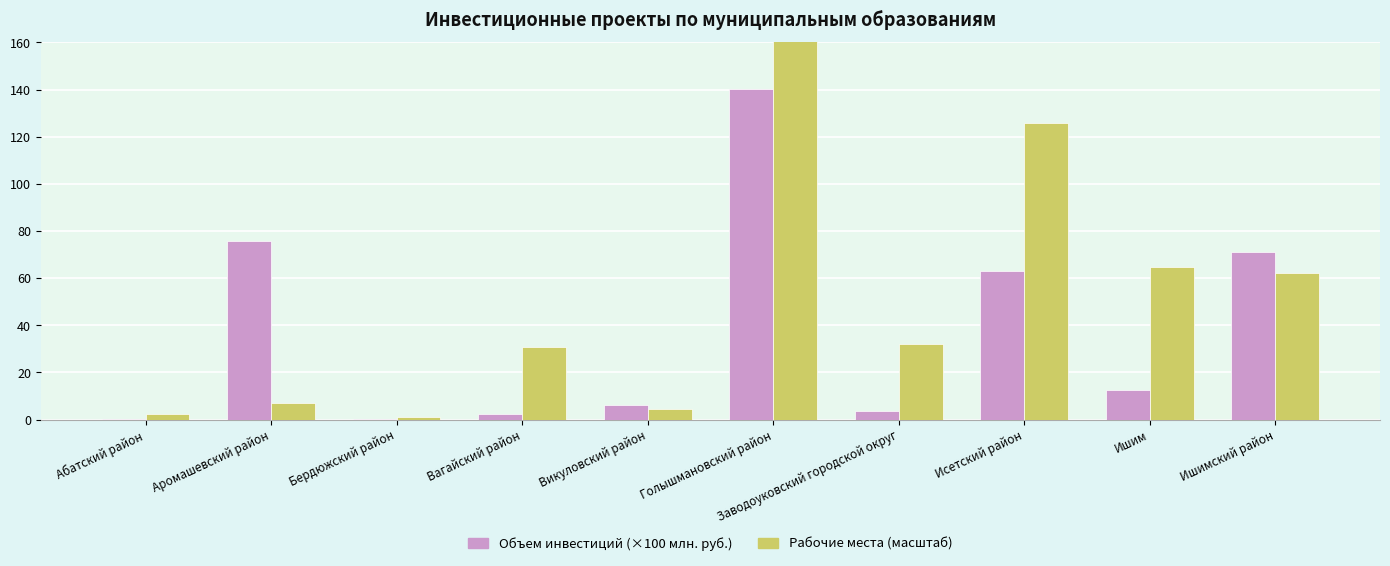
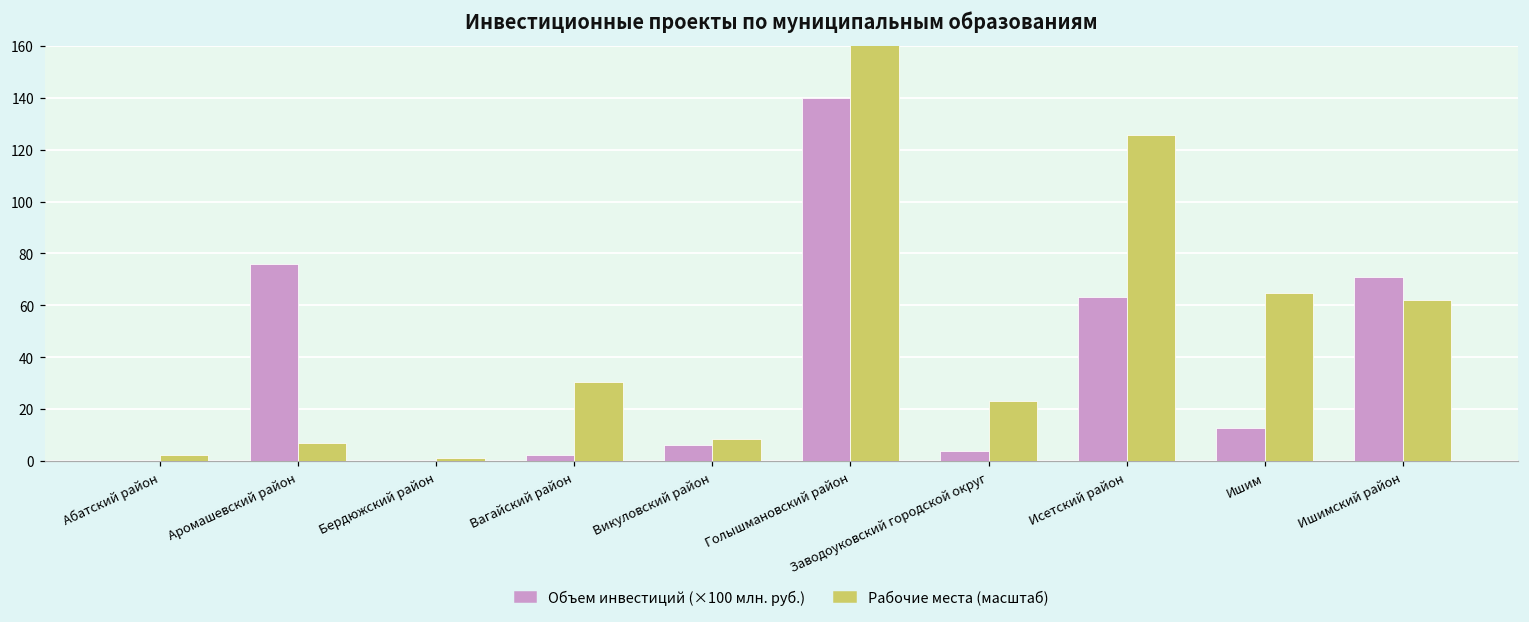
Рабочие места (масштаб), Викуловский район: 5 -> 8
Рабочие места (масштаб), Заводоуковский городской округ: 32 -> 23
